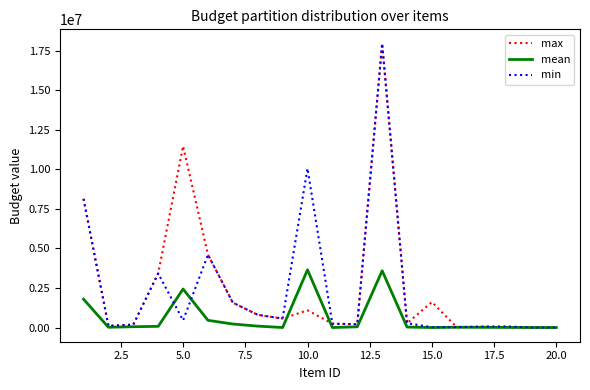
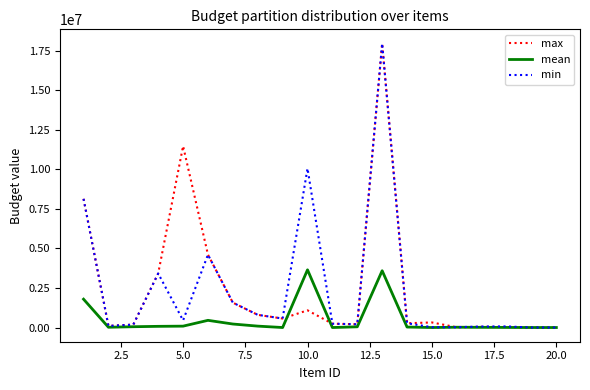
mean, 5.0: 2400000 -> 100000
max, 15.0: 1600000 -> 300000
